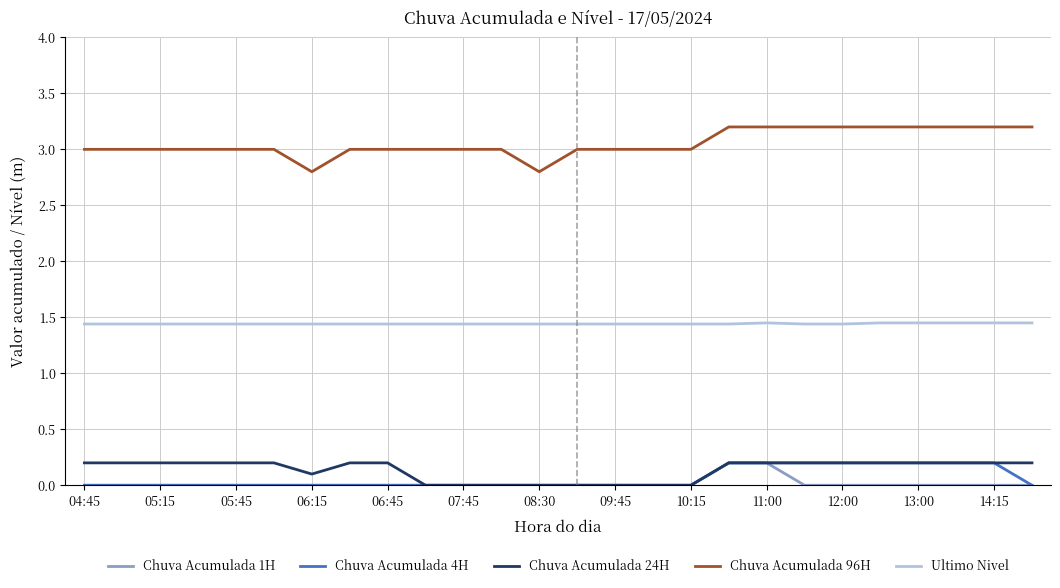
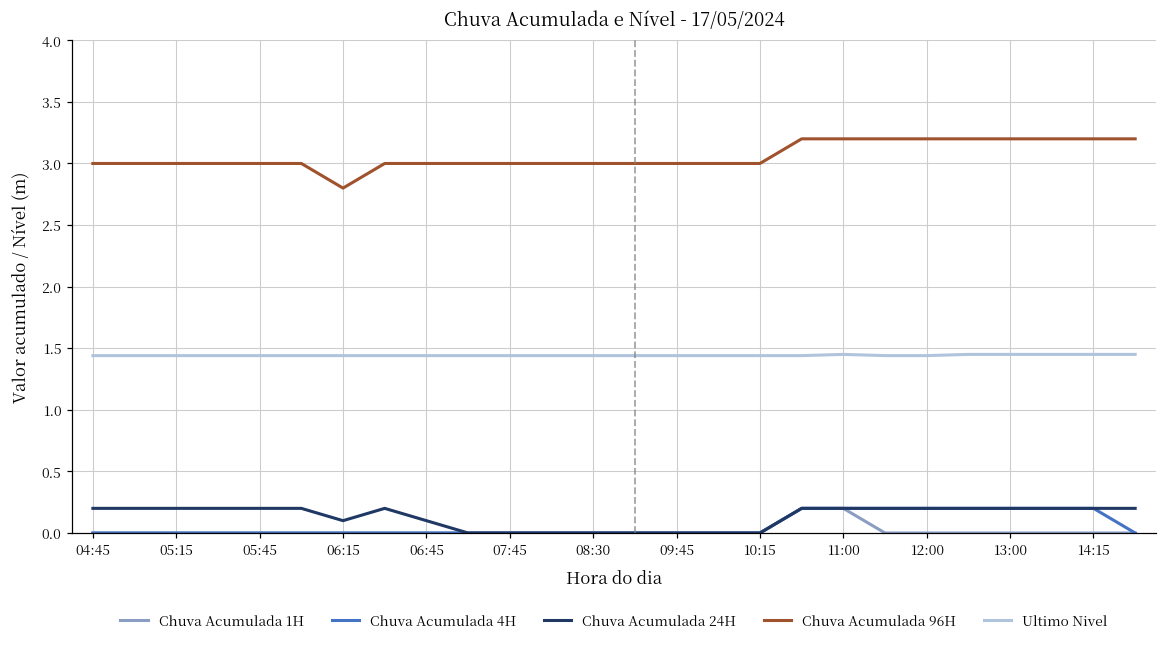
Chuva Acumulada 24H, 06:45: 0.2 -> 0.1
Chuva Acumulada 96H, 08:30: 2.8 -> 3.0
